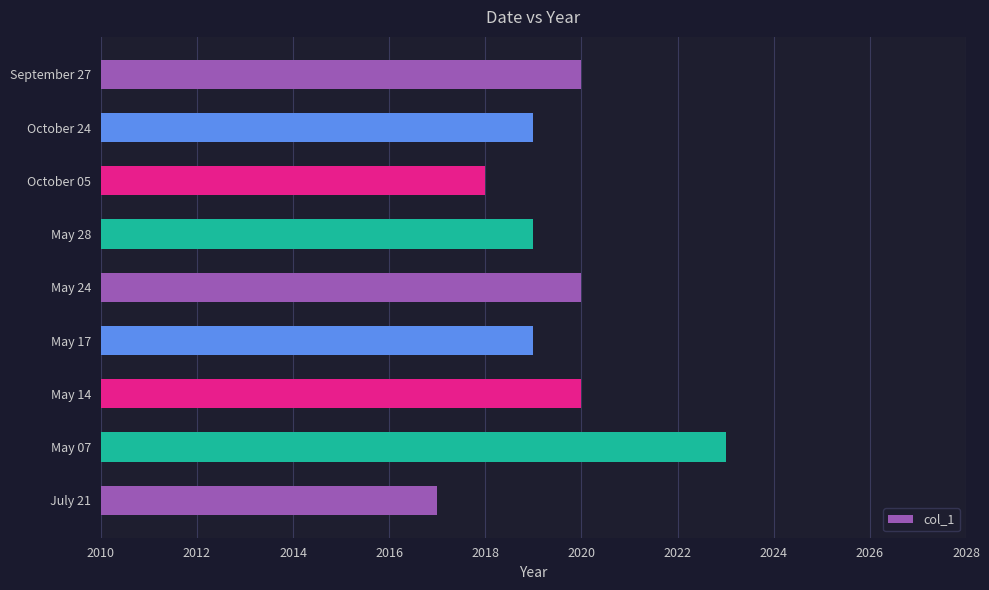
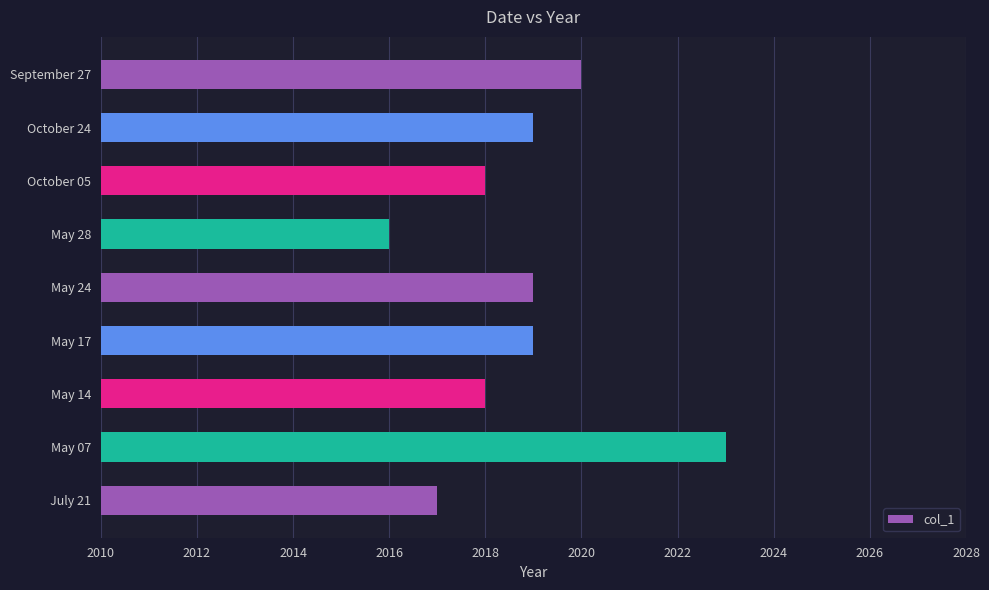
May 28: 2019 -> 2016
May 24: 2020 -> 2019
May 14: 2020 -> 2018
